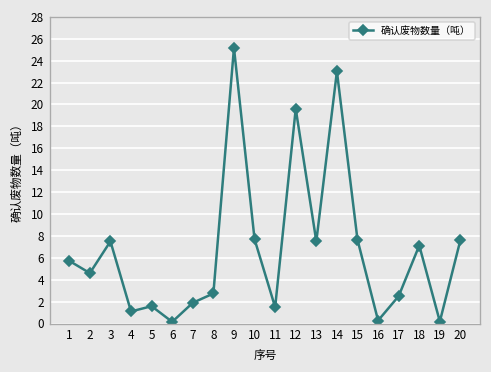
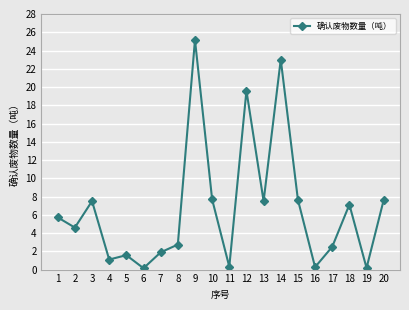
11: 1 -> 0
